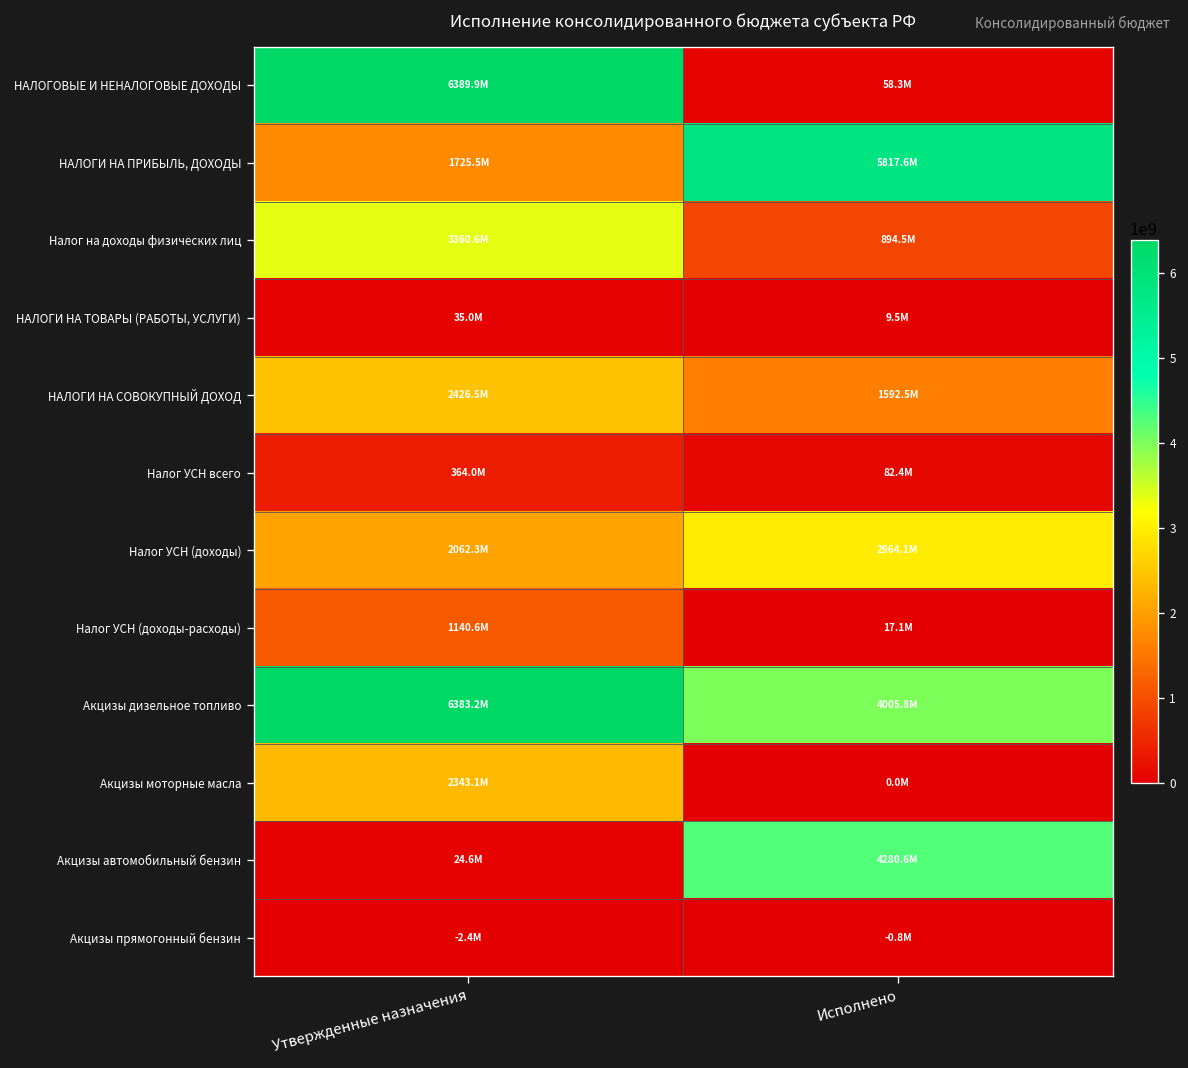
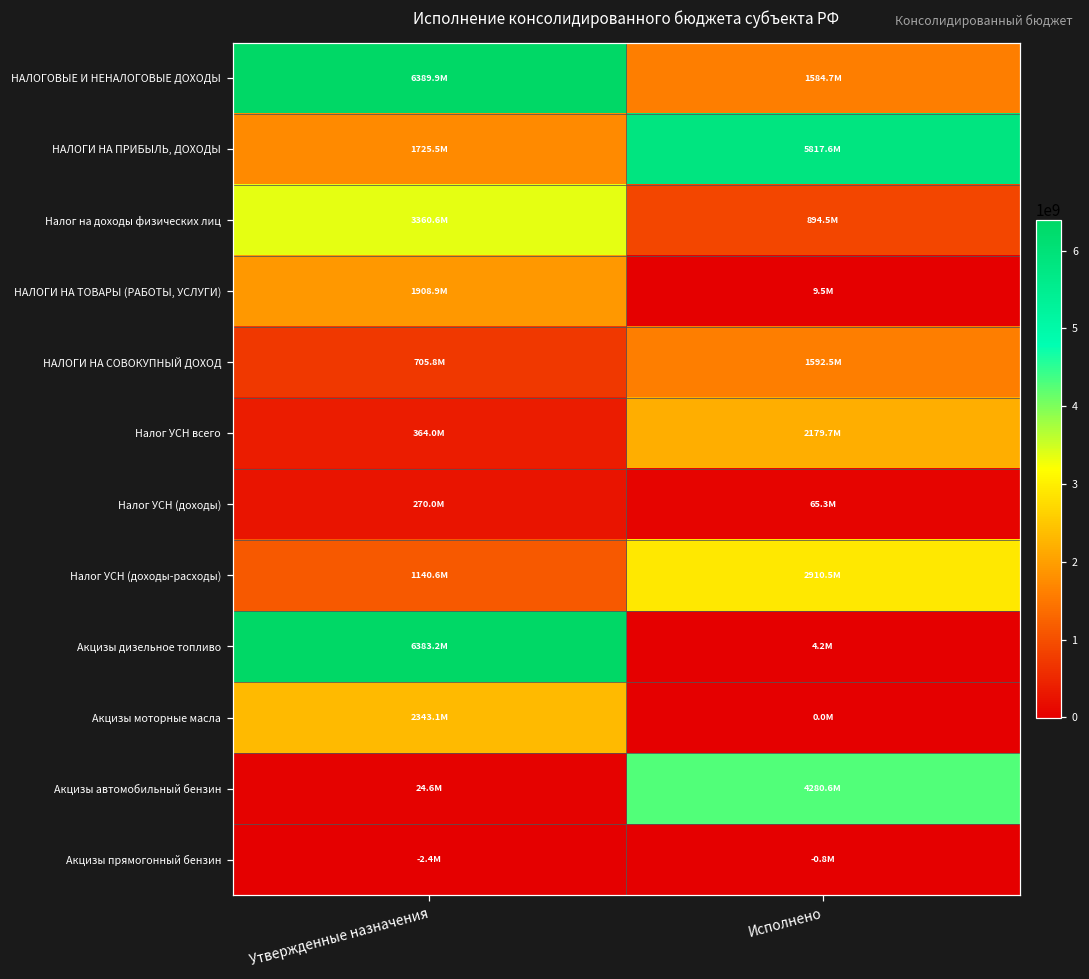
НАЛОГОВЫЕ И НЕНАЛОГОВЫЕ ДОХОДЫ, Исполнено: 58.3M -> 1584.7M
НАЛОГИ НА ТОВАРЫ (РАБОТЫ, УСЛУГИ), Утвержденные назначения: 35.0M -> 1908.9M
НАЛОГИ НА СОВОКУПНЫЙ ДОХОД, Утвержденные назначения: 2426.5M -> 705.8M
Налог УСН всего, Исполнено: 82.4M -> 2179.7M
Налог УСН (доходы), Утвержденные назначения: 2062.3M -> 270.0M
Налог УСН (доходы), Исполнено: 2964.1M -> 65.3M
Налог УСН (доходы-расходы), Исполнено: 17.1M -> 2910.5M
Акцизы дизельное топливо, Исполнено: 4005.8M -> 4.2M
